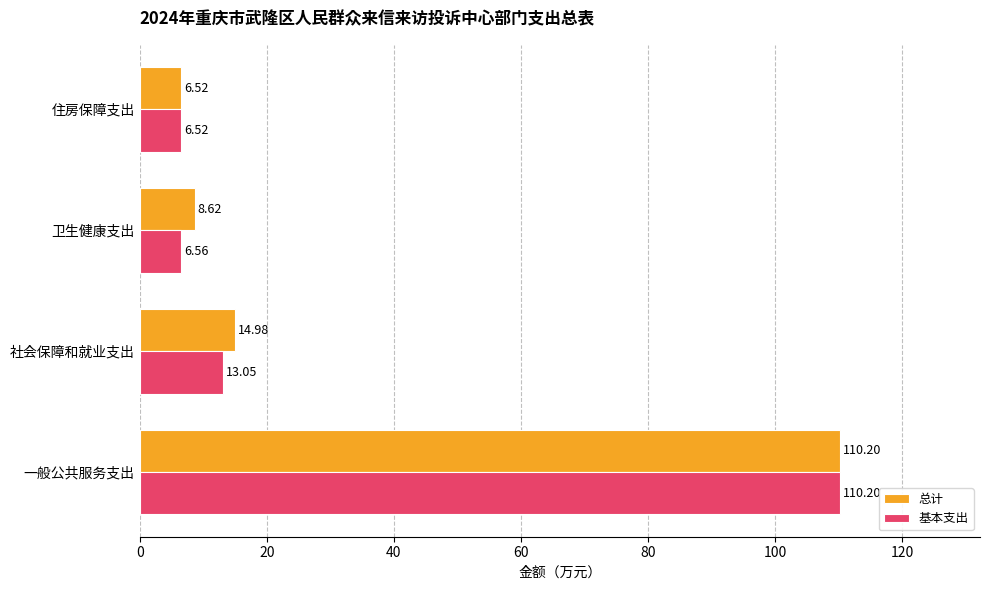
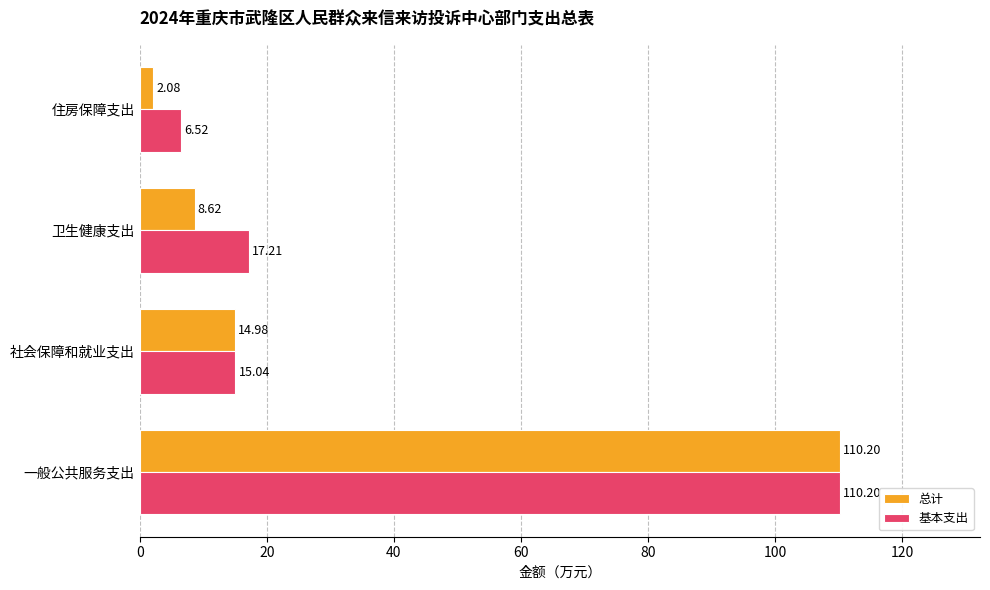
总计, 住房保障支出: 6.52 -> 2.08
基本支出, 卫生健康支出: 6.56 -> 17.21
基本支出, 社会保障和就业支出: 13.05 -> 15.04
